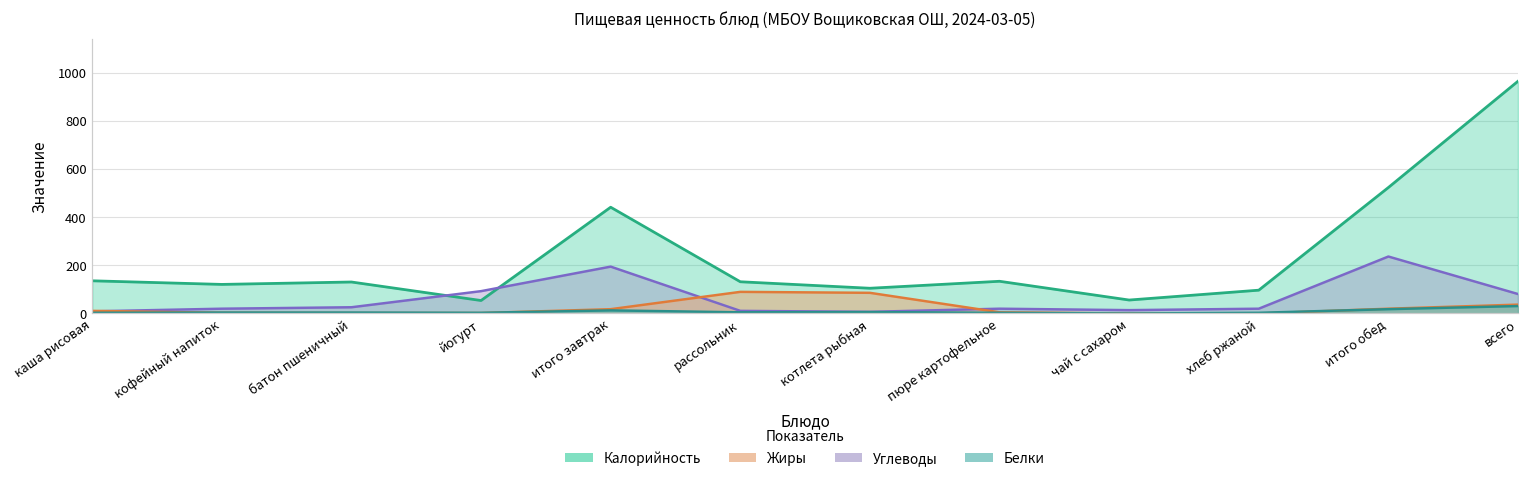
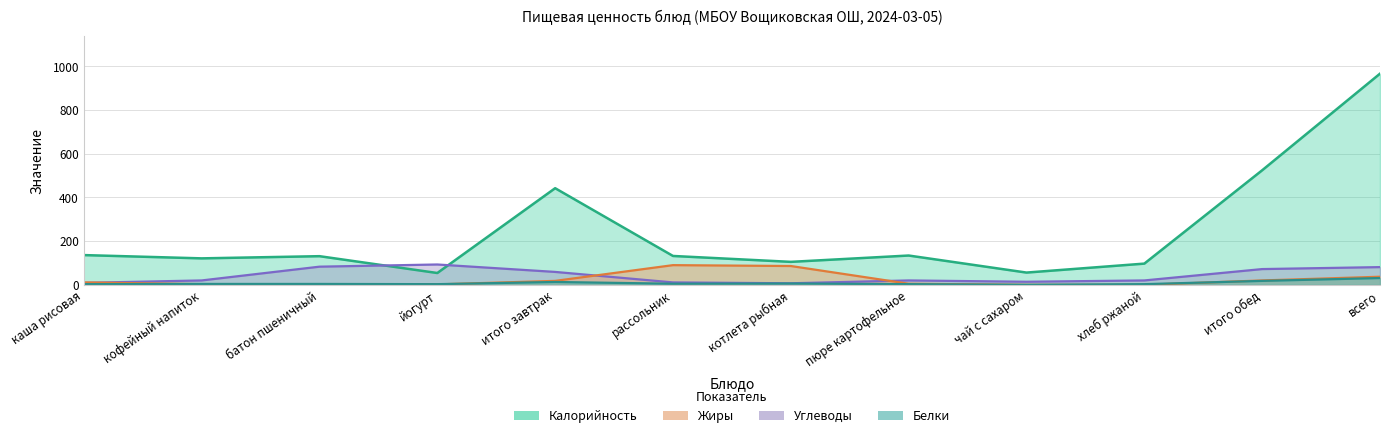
Углеводы, батон пшеничный: 30 -> 80
Углеводы, итого завтрак: 200 -> 60
Углеводы, итого обед: 240 -> 70
